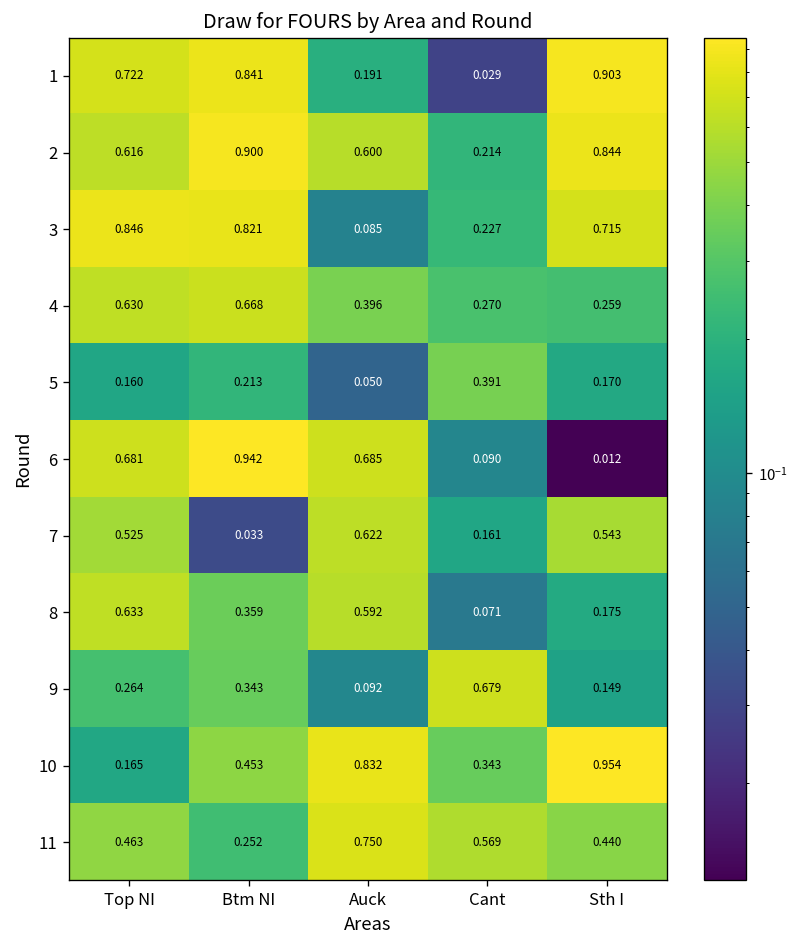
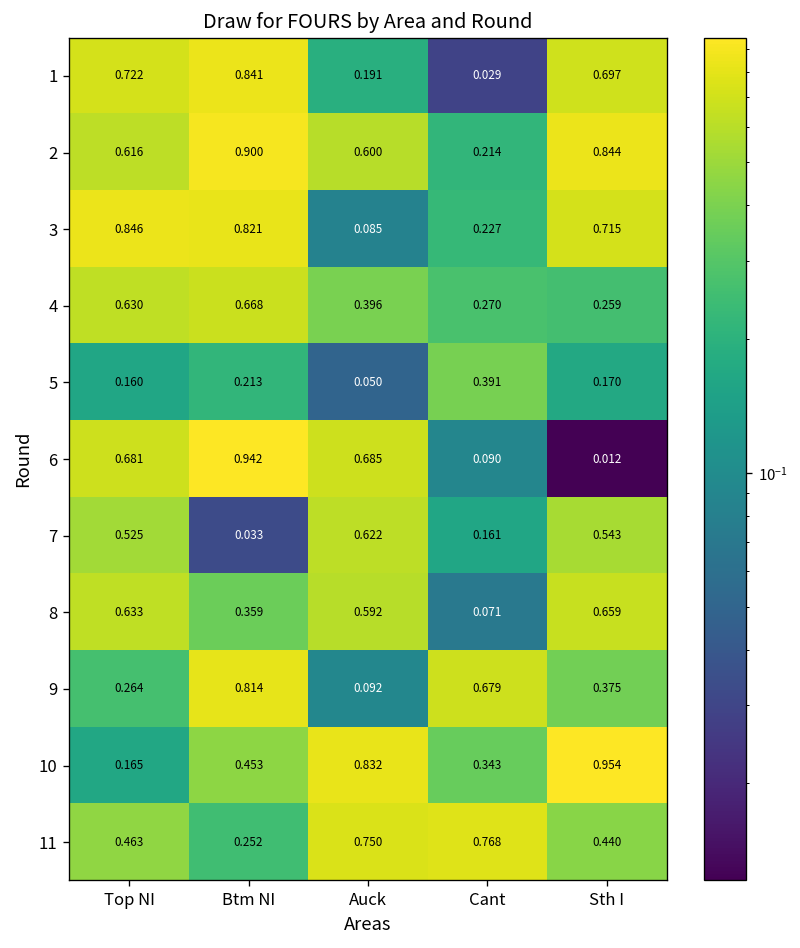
1, Sth I: 0.903 -> 0.697
8, Sth I: 0.175 -> 0.659
9, Btm NI: 0.343 -> 0.814
9, Sth I: 0.149 -> 0.375
11, Cant: 0.569 -> 0.768
